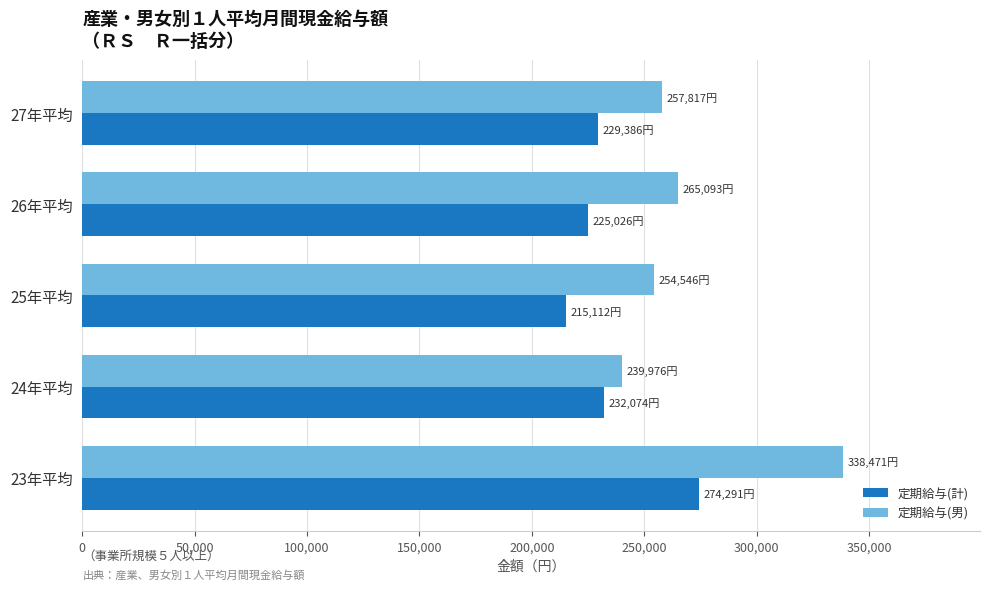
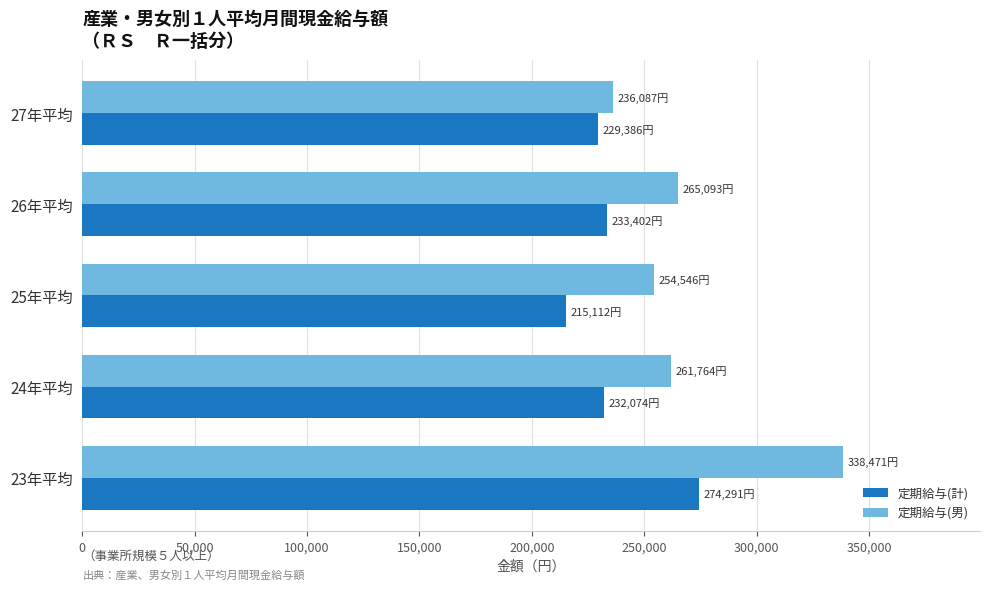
定期給与(男), 27年平均: 257,817円 -> 236,087円
定期給与(計), 26年平均: 225,026円 -> 233,402円
定期給与(男), 24年平均: 239,976円 -> 261,764円
